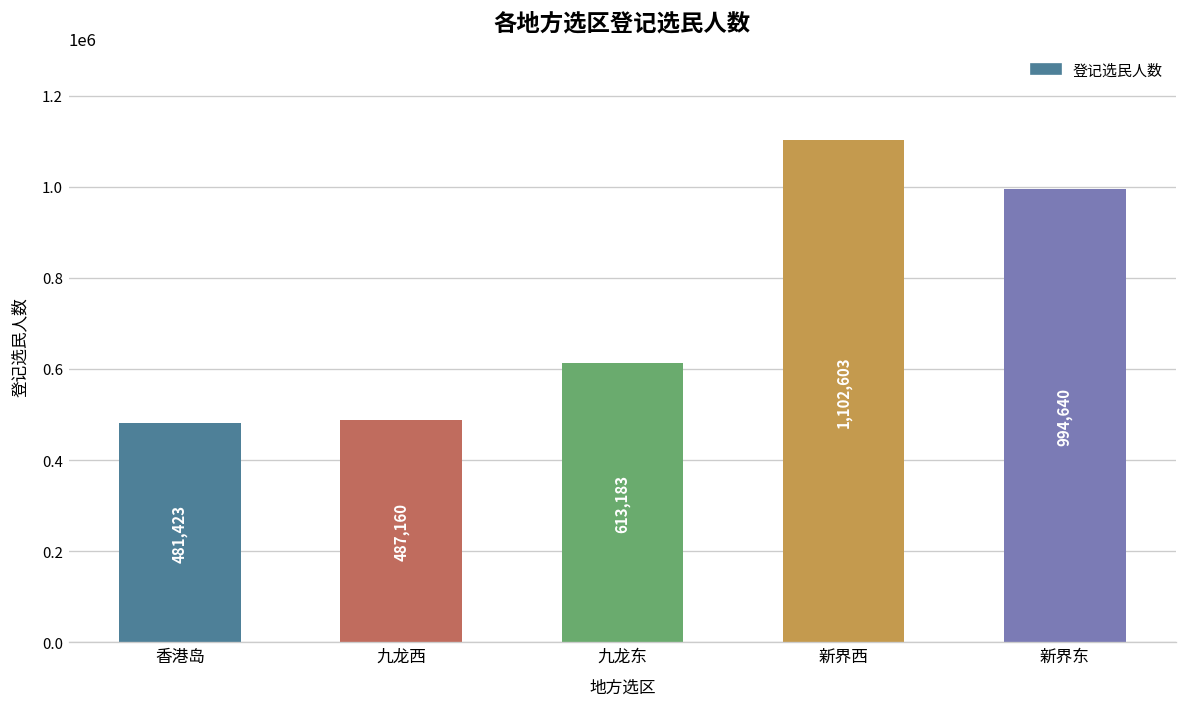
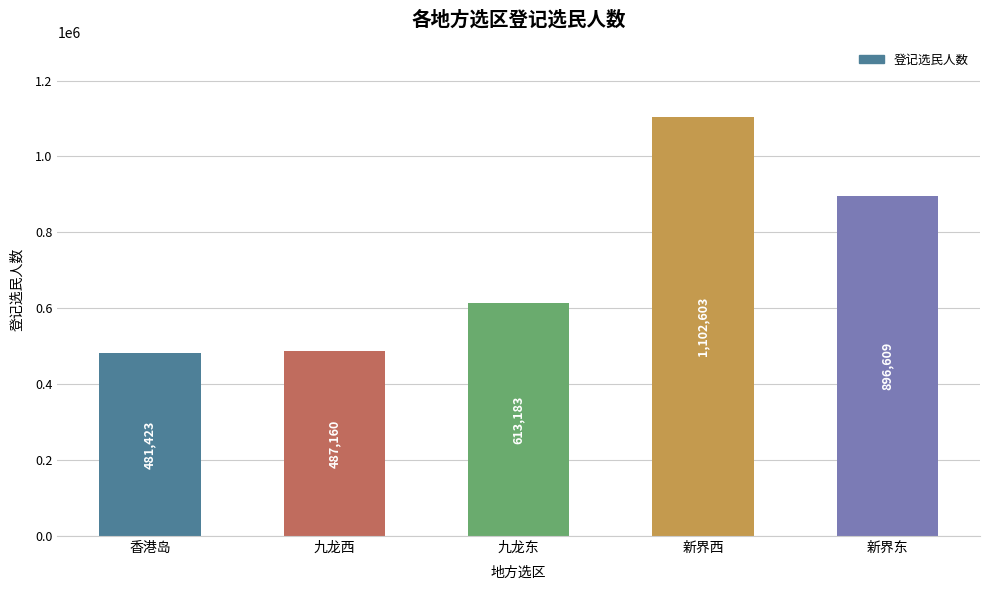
新界东: 994,640 -> 896,609
